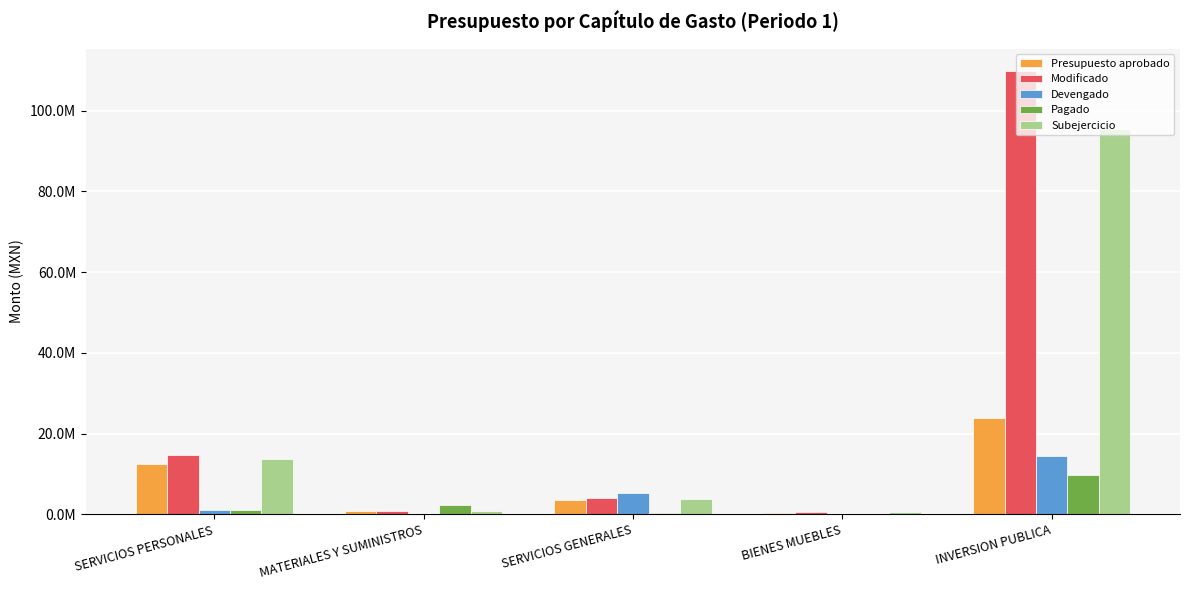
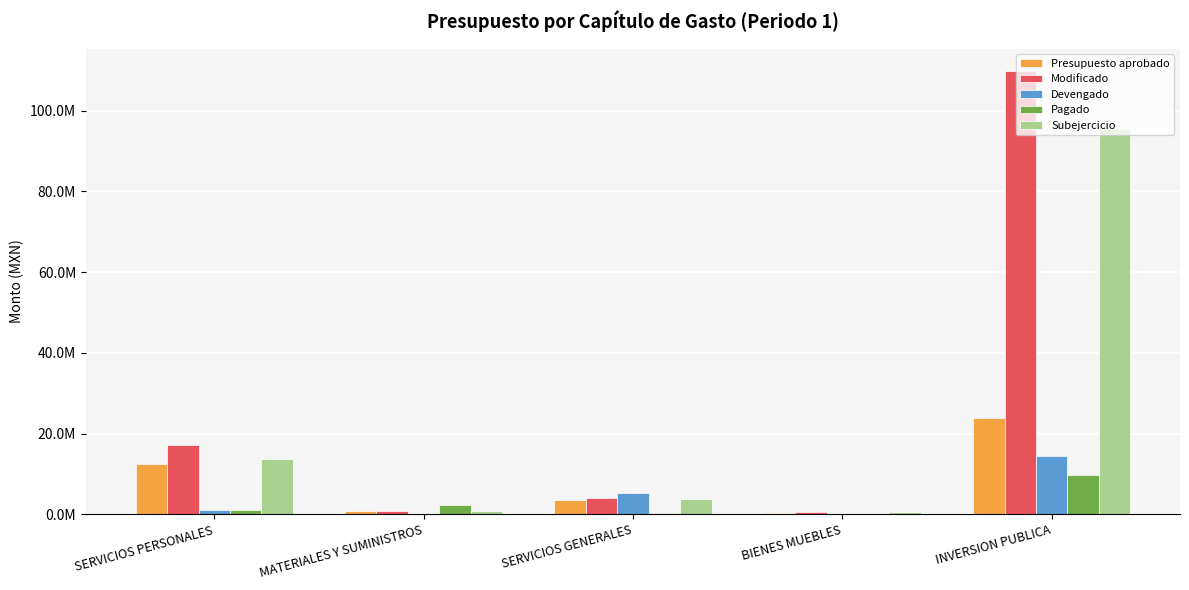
Modificado, SERVICIOS PERSONALES: 15000000 -> 17000000
